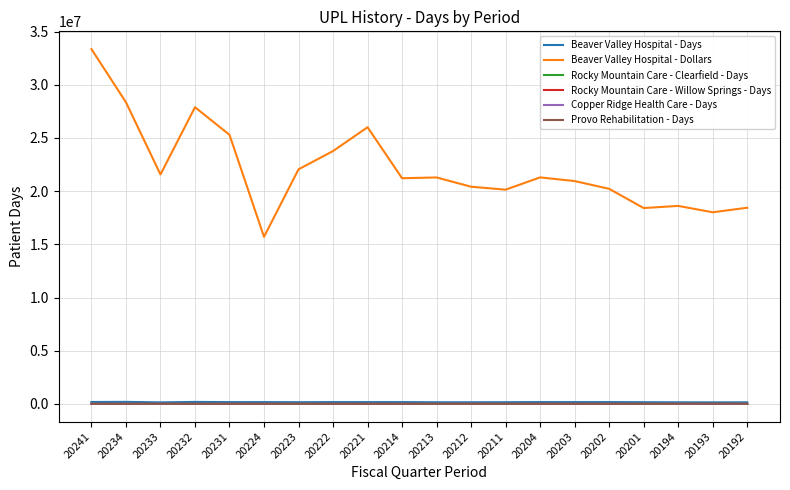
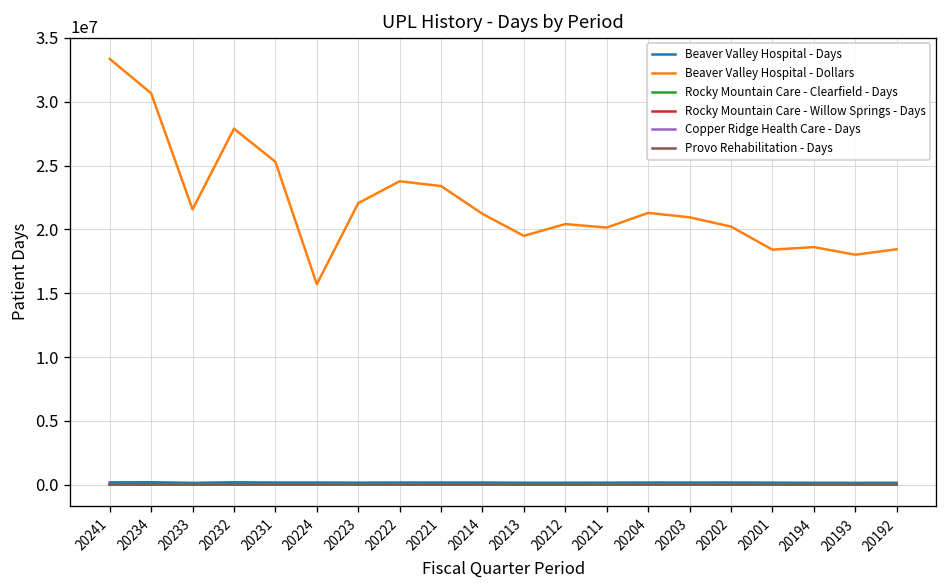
Beaver Valley Hospital - Dollars, 20234: 28400000 -> 30700000
Beaver Valley Hospital - Dollars, 20221: 26000000 -> 23400000
Beaver Valley Hospital - Dollars, 20213: 21300000 -> 19500000
